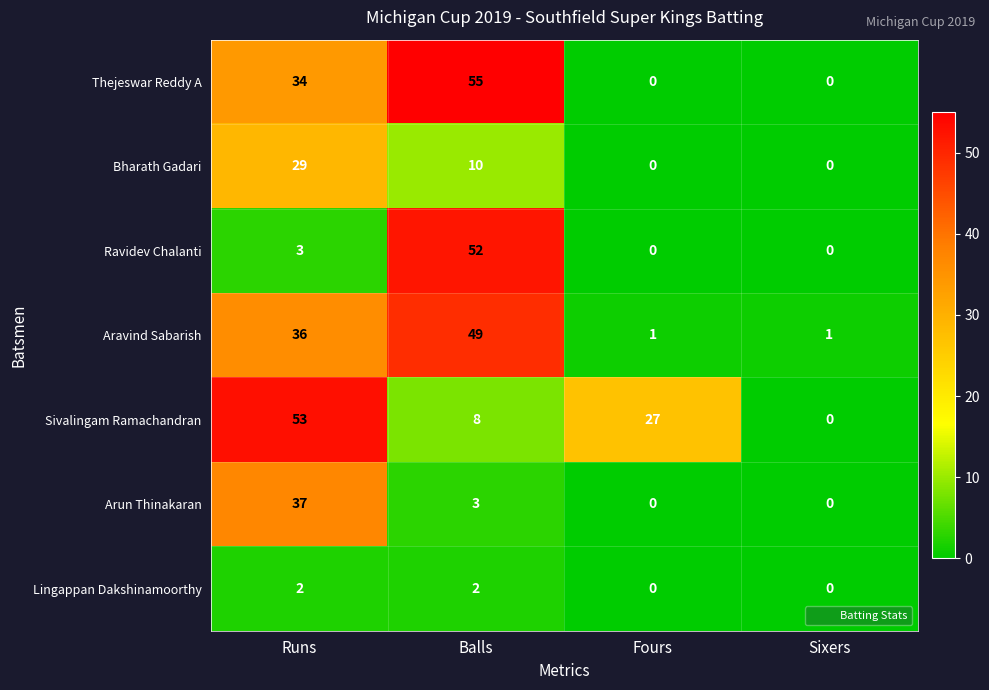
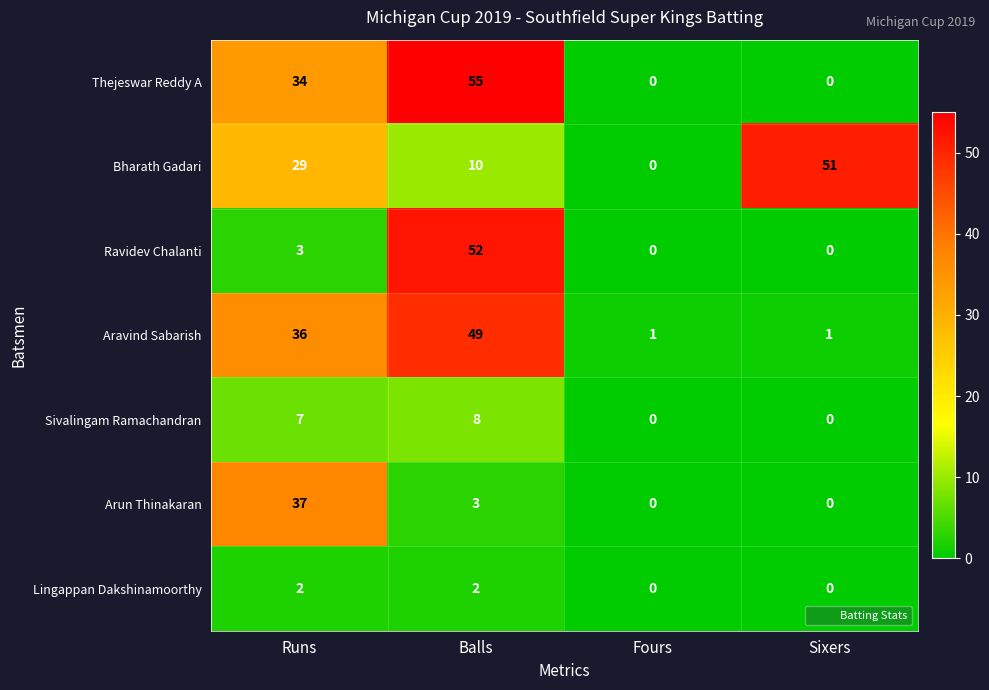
Bharath Gadari, Sixers: 0 -> 51
Sivalingam Ramachandran, Runs: 53 -> 7
Sivalingam Ramachandran, Fours: 27 -> 0
